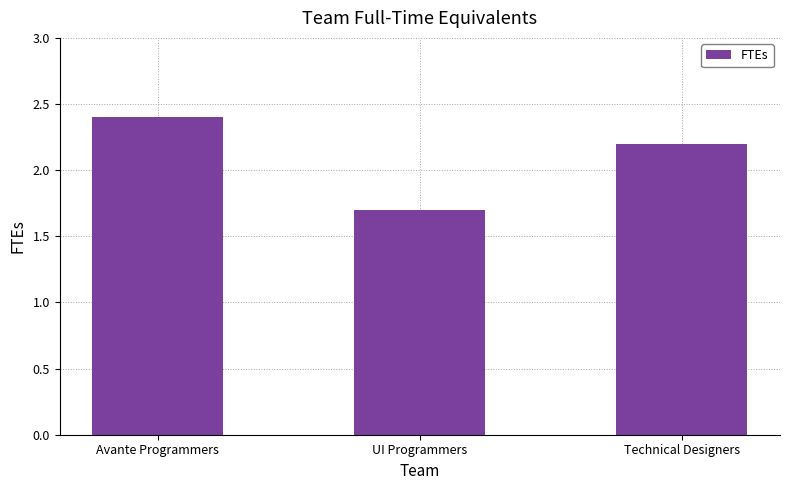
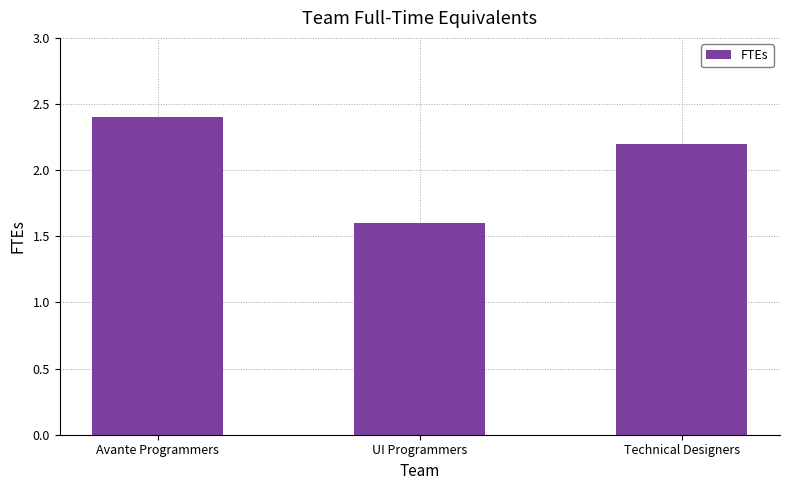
UI Programmers: 1.7 -> 1.6
